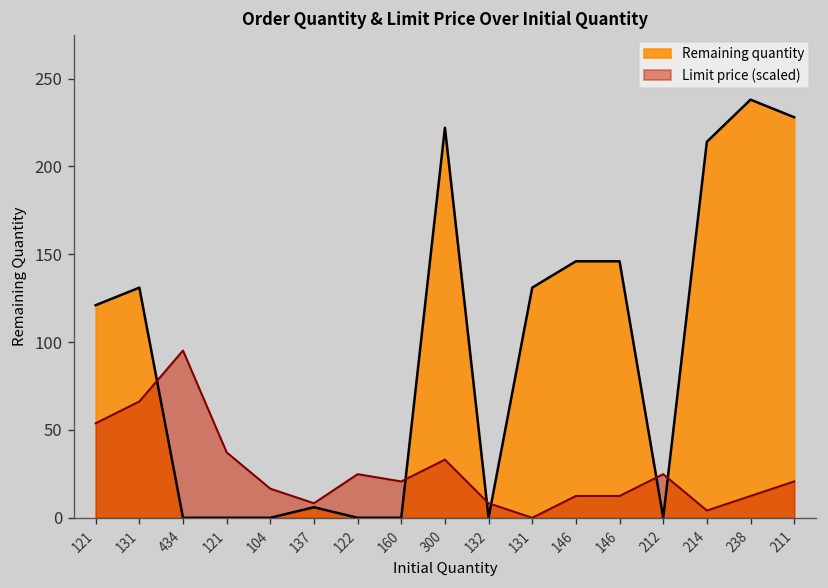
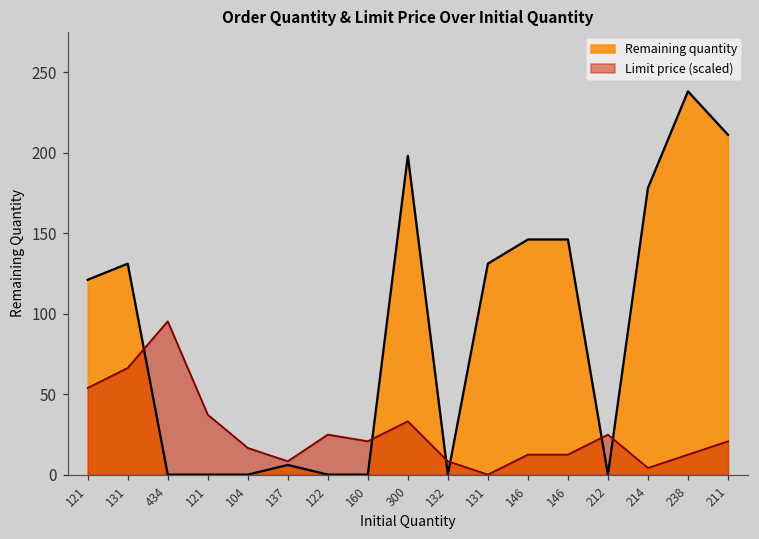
Remaining quantity, 300: 222 -> 198
Remaining quantity, 214: 214 -> 178
Remaining quantity, 211: 228 -> 211
